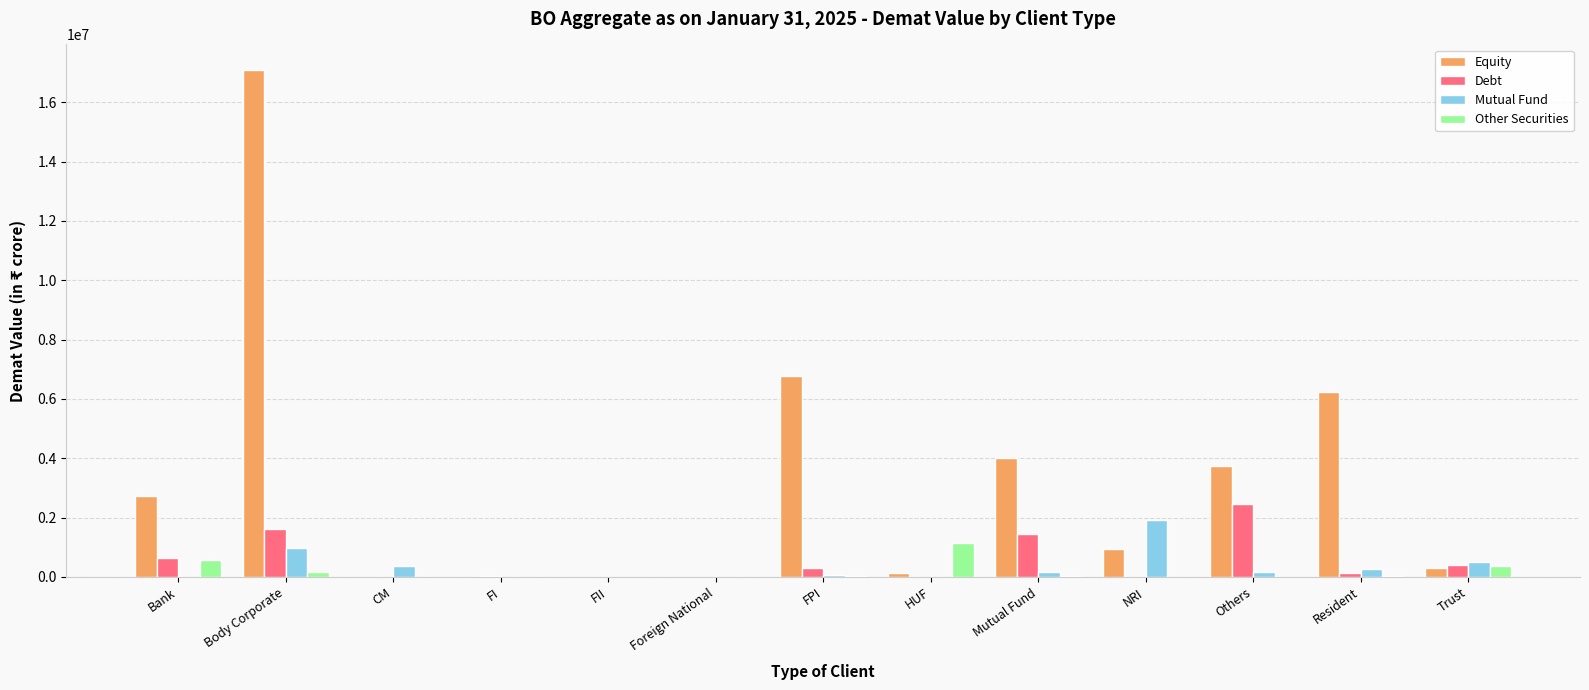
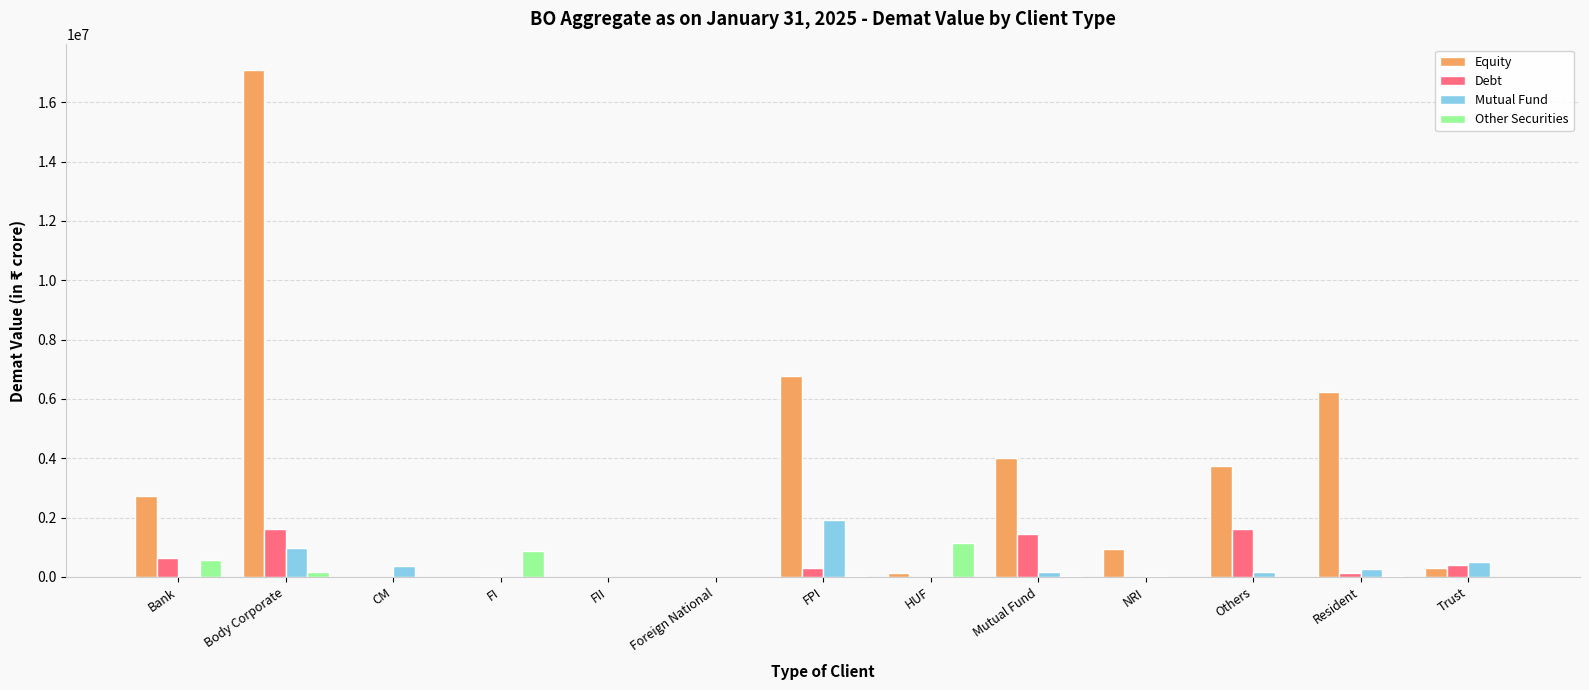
Other Securities, FI: 0 -> 900000
Mutual Fund, FPI: 100000 -> 1900000
Mutual Fund, NRI: 1900000 -> 0
Debt, Others: 2400000 -> 1600000
Other Securities, Trust: 400000 -> 0
